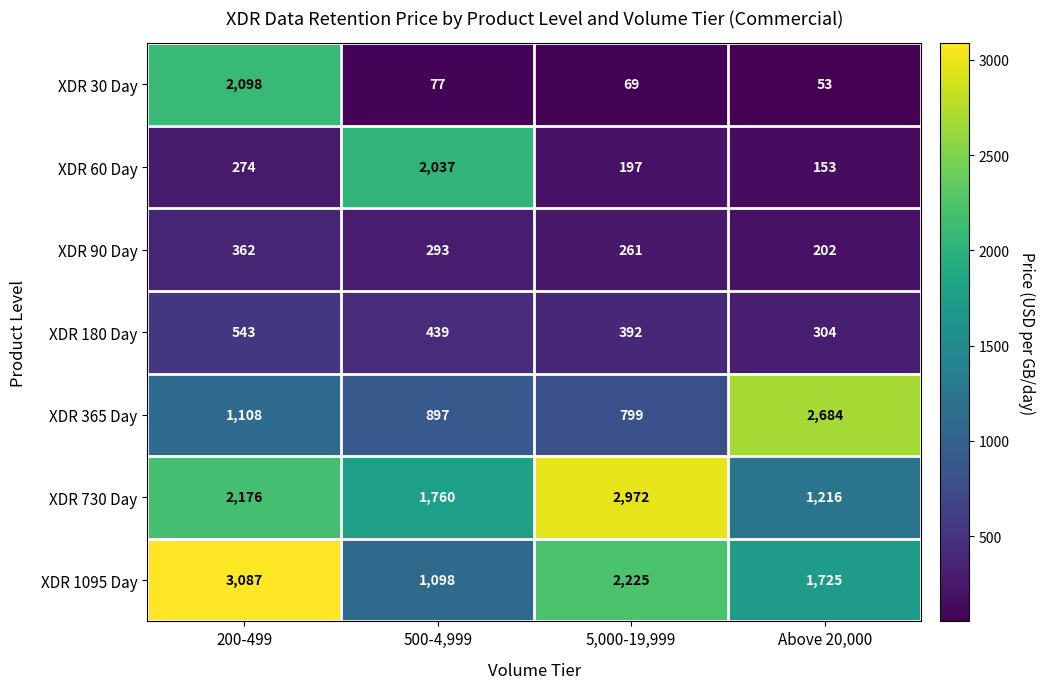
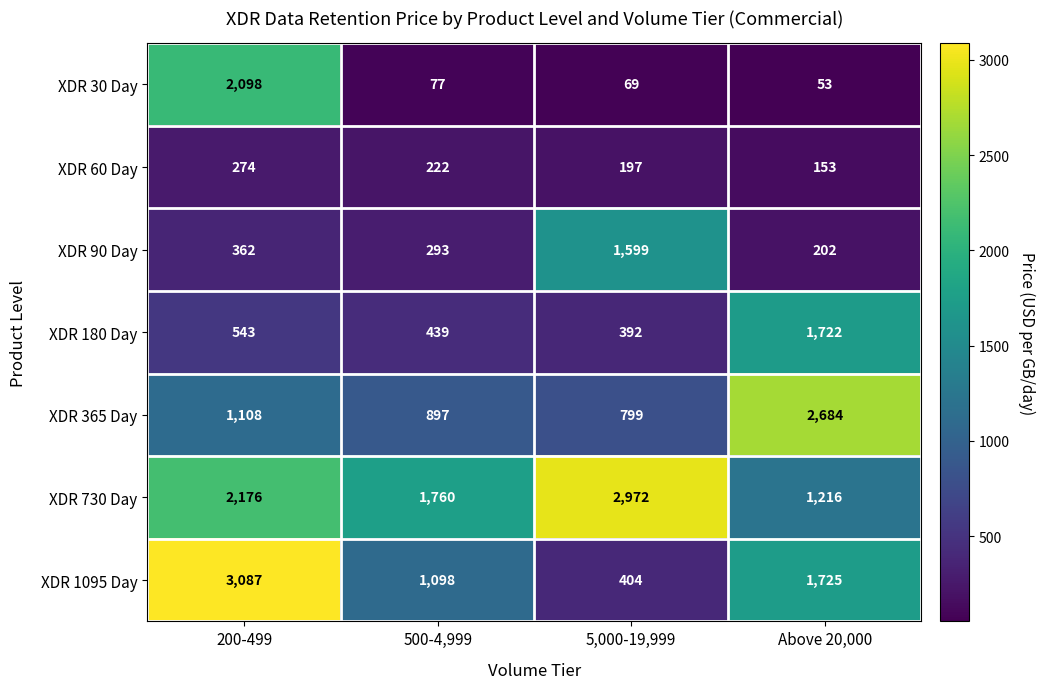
XDR 60 Day, 500-4,999: 2,037 -> 222
XDR 90 Day, 5,000-19,999: 261 -> 1,599
XDR 180 Day, Above 20,000: 304 -> 1,722
XDR 1095 Day, 5,000-19,999: 2,225 -> 404
